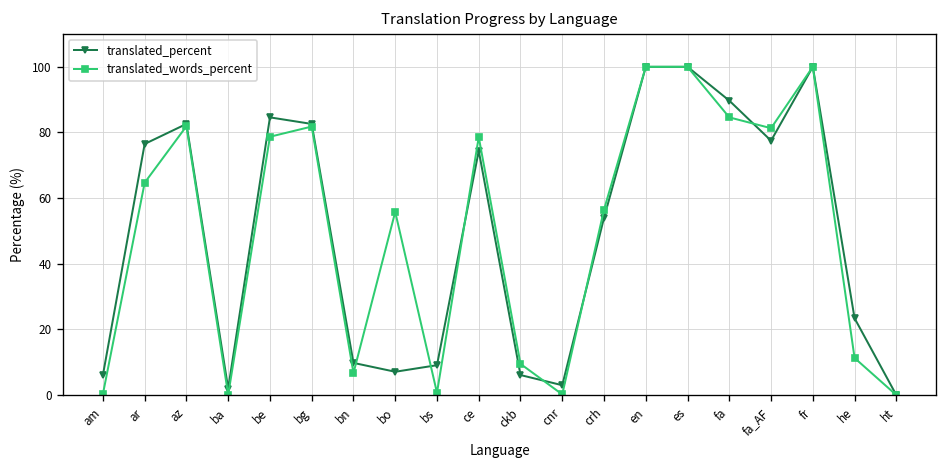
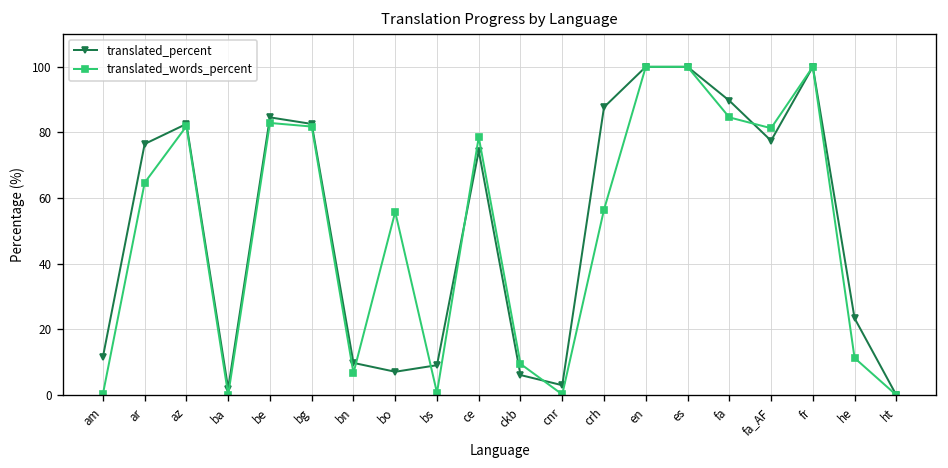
translated_percent, am: 6 -> 12
translated_words_percent, be: 79 -> 83
translated_percent, crh: 54 -> 88
